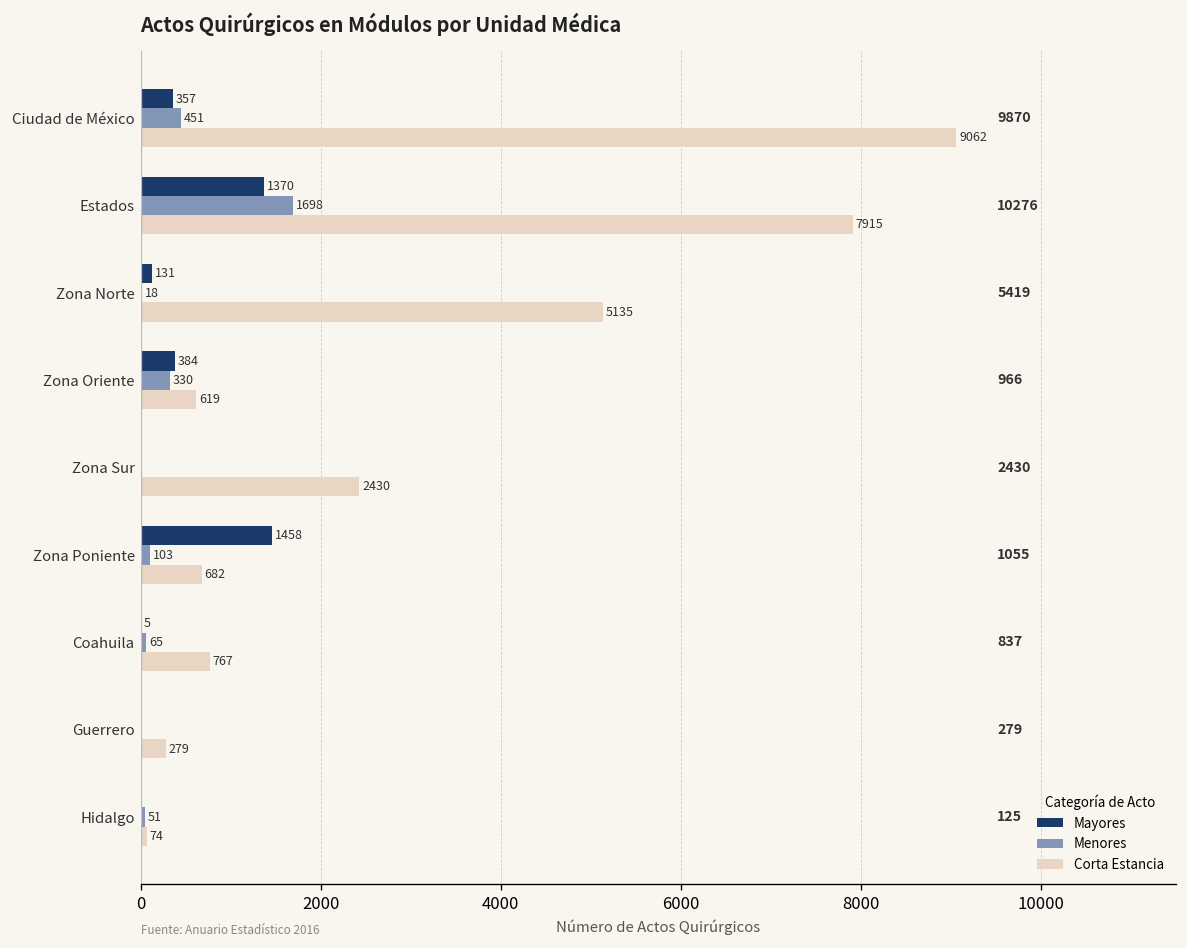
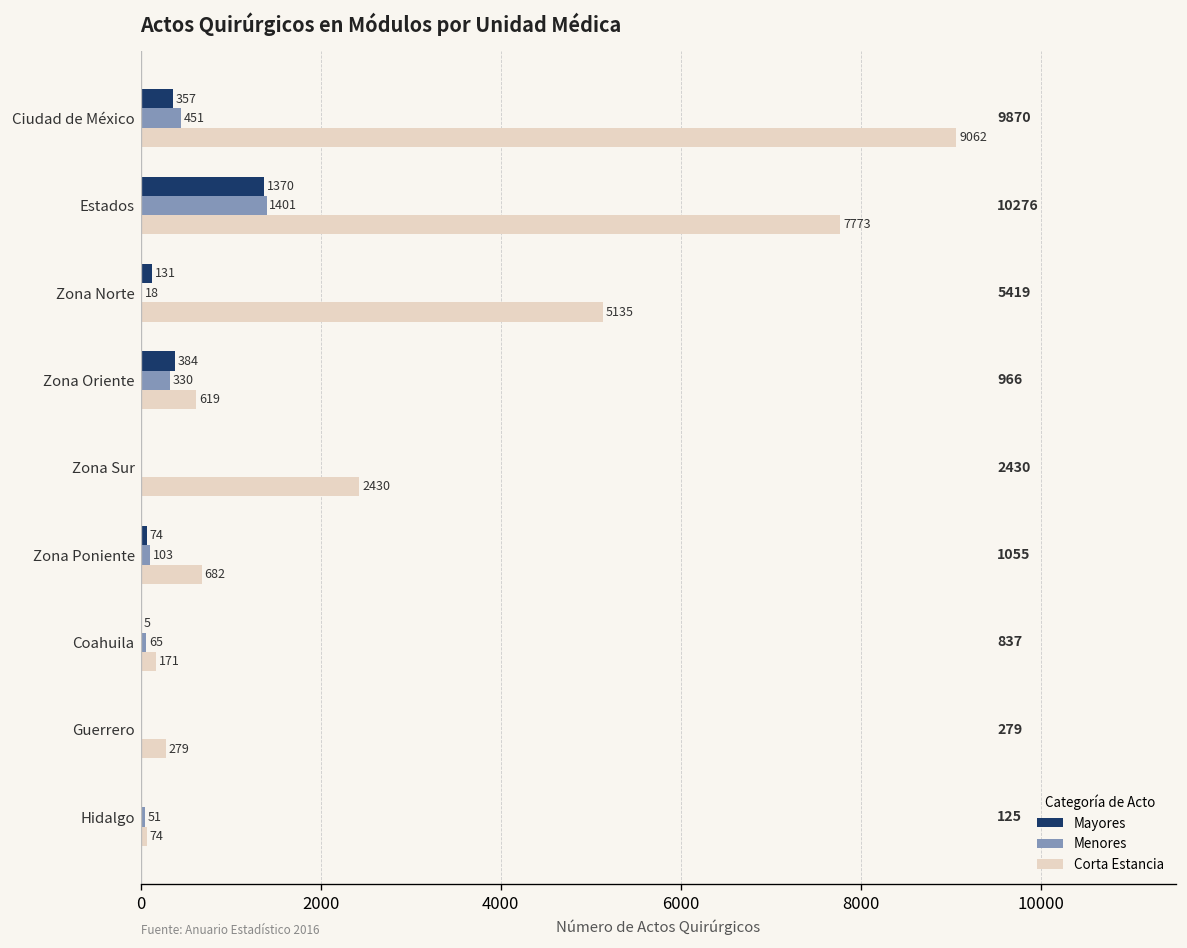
Menores, Estados: 1698 -> 1401
Corta Estancia, Estados: 7915 -> 7773
Mayores, Zona Poniente: 1458 -> 74
Corta Estancia, Coahuila: 767 -> 171
